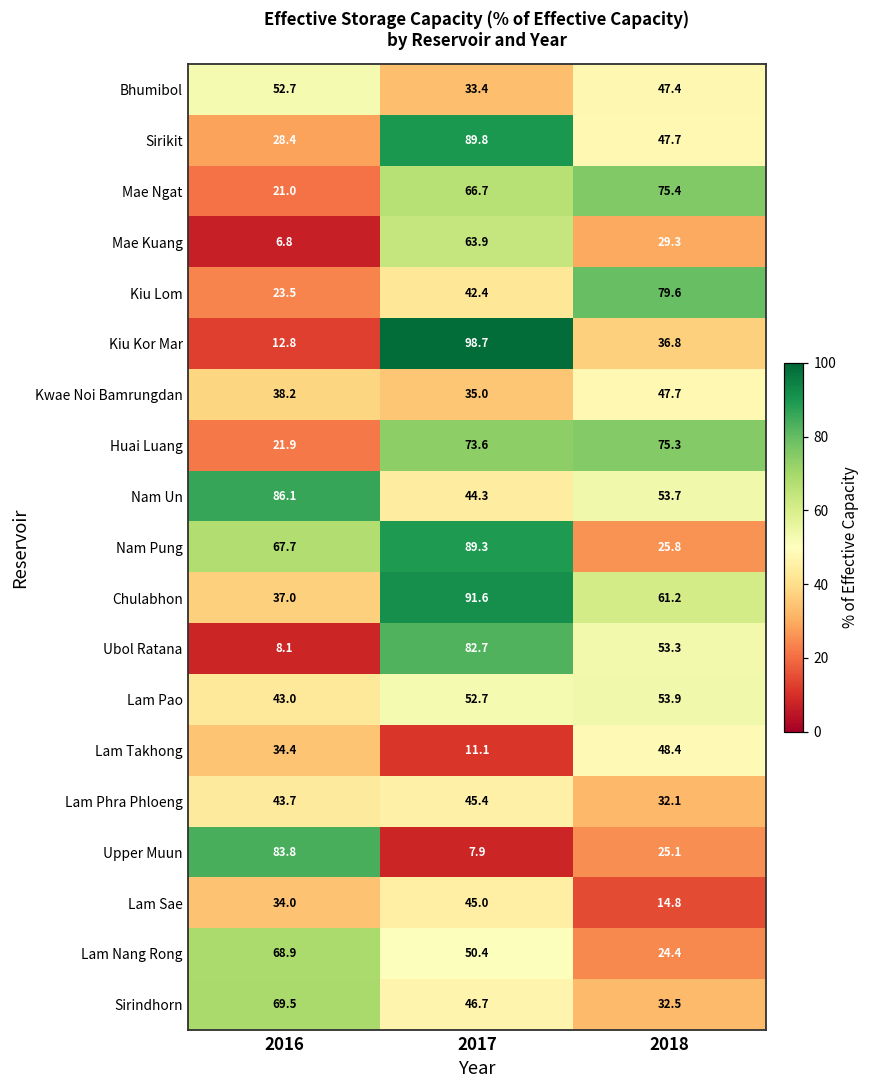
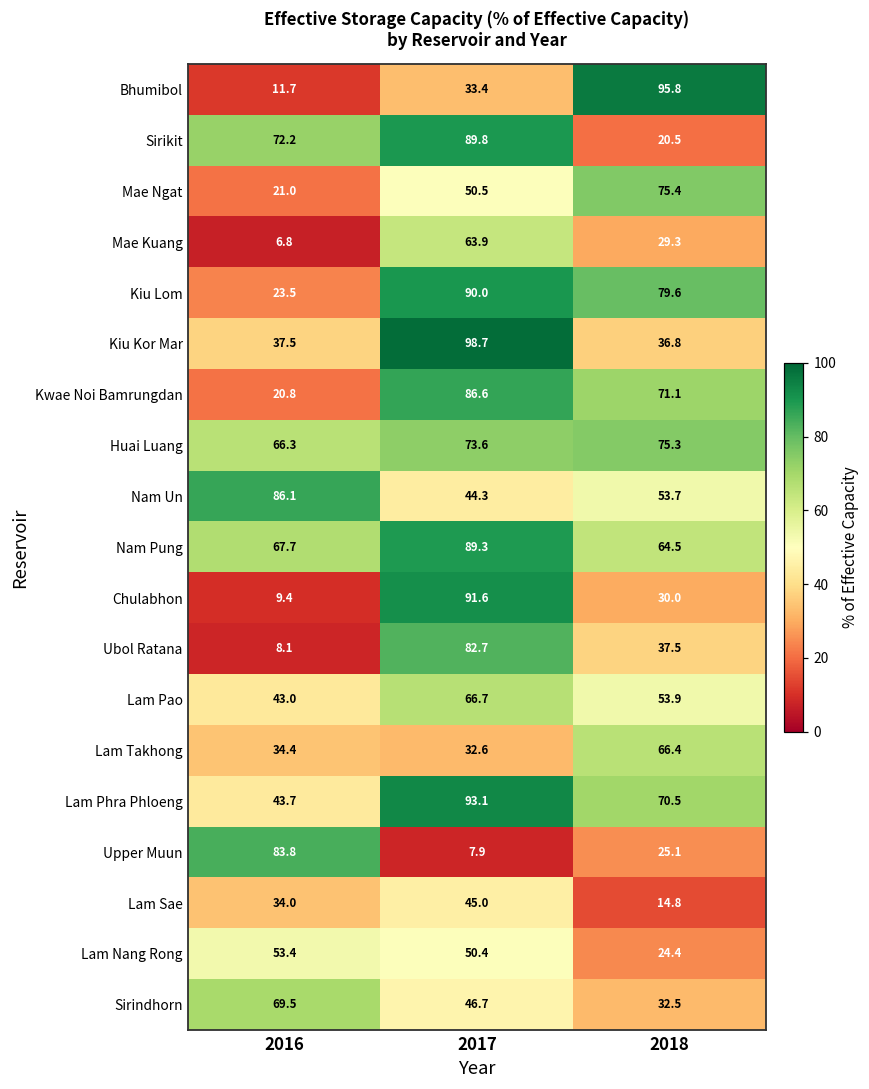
Bhumibol, 2016: 52.7 -> 11.7
Bhumibol, 2018: 47.4 -> 95.8
Sirikit, 2016: 28.4 -> 72.2
Sirikit, 2018: 47.7 -> 20.5
Mae Ngat, 2017: 66.7 -> 50.5
Kiu Lom, 2017: 42.4 -> 90.0
Kiu Kor Mar, 2016: 12.8 -> 37.5
Kwae Noi Bamrungdan, 2016: 38.2 -> 20.8
Kwae Noi Bamrungdan, 2017: 35.0 -> 86.6
Kwae Noi Bamrungdan, 2018: 47.7 -> 71.1
Huai Luang, 2016: 21.9 -> 66.3
Nam Pung, 2018: 25.8 -> 64.5
Chulabhon, 2016: 37.0 -> 9.4
Chulabhon, 2018: 61.2 -> 30.0
Ubol Ratana, 2018: 53.3 -> 37.5
Lam Pao, 2017: 52.7 -> 66.7
Lam Takhong, 2017: 11.1 -> 32.6
Lam Takhong, 2018: 48.4 -> 66.4
Lam Phra Phloeng, 2017: 45.4 -> 93.1
Lam Phra Phloeng, 2018: 32.1 -> 70.5
Lam Nang Rong, 2016: 68.9 -> 53.4
